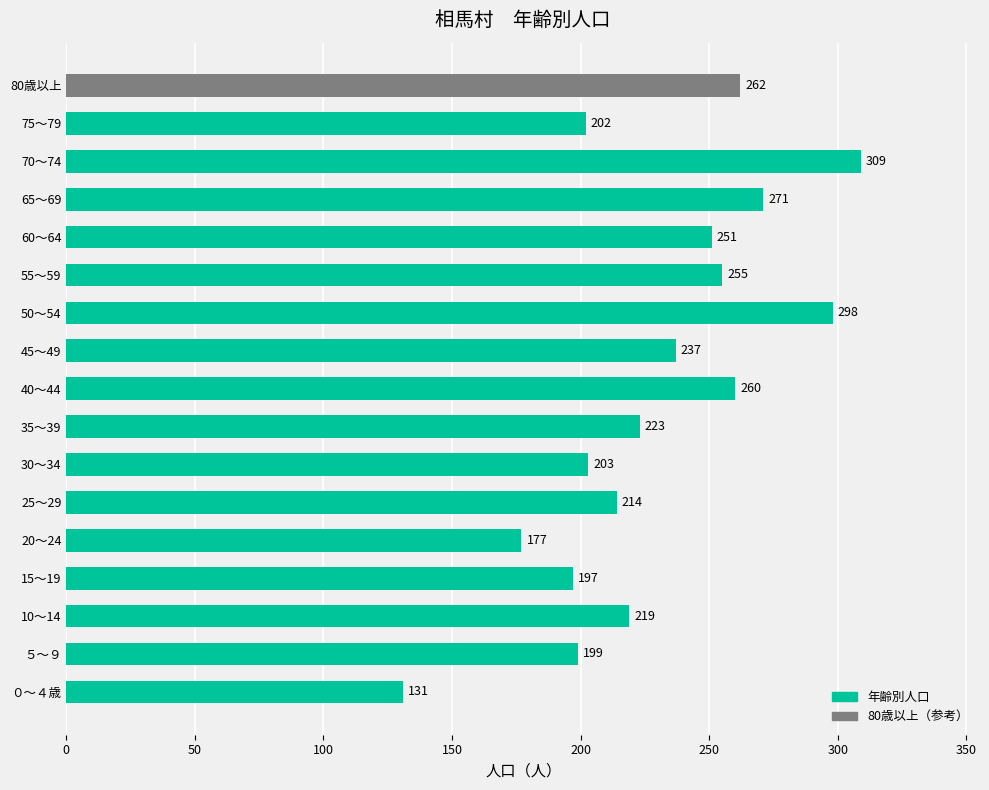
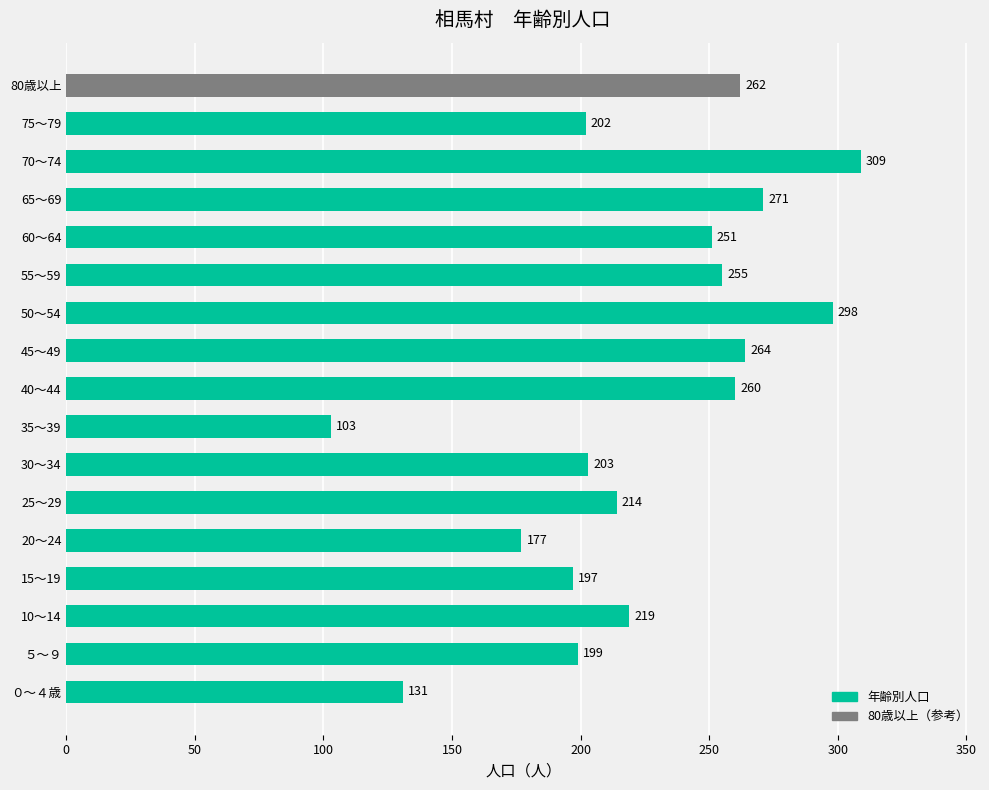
45～49: 237 -> 264
35～39: 223 -> 103
